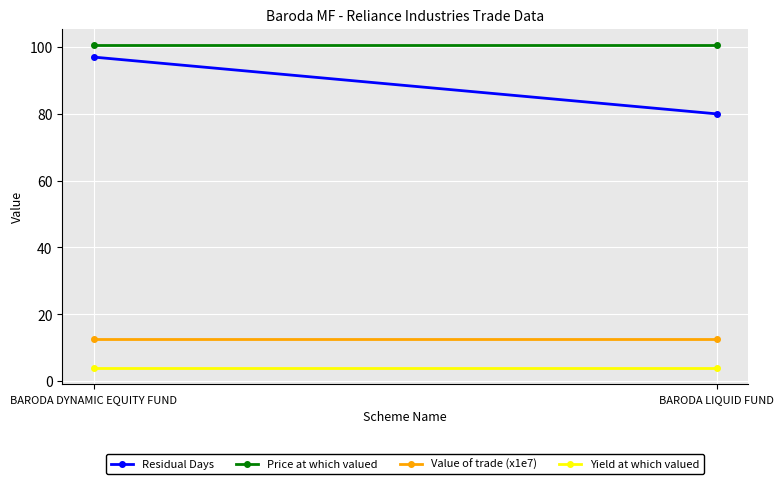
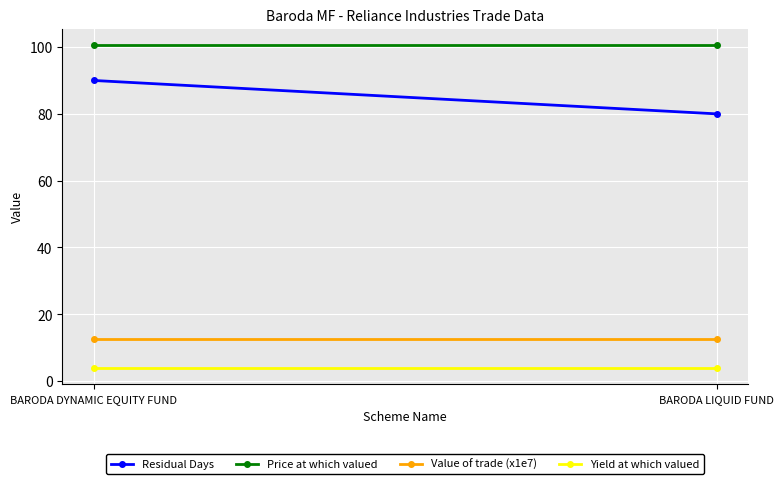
Residual Days, BARODA DYNAMIC EQUITY FUND: 97 -> 90
